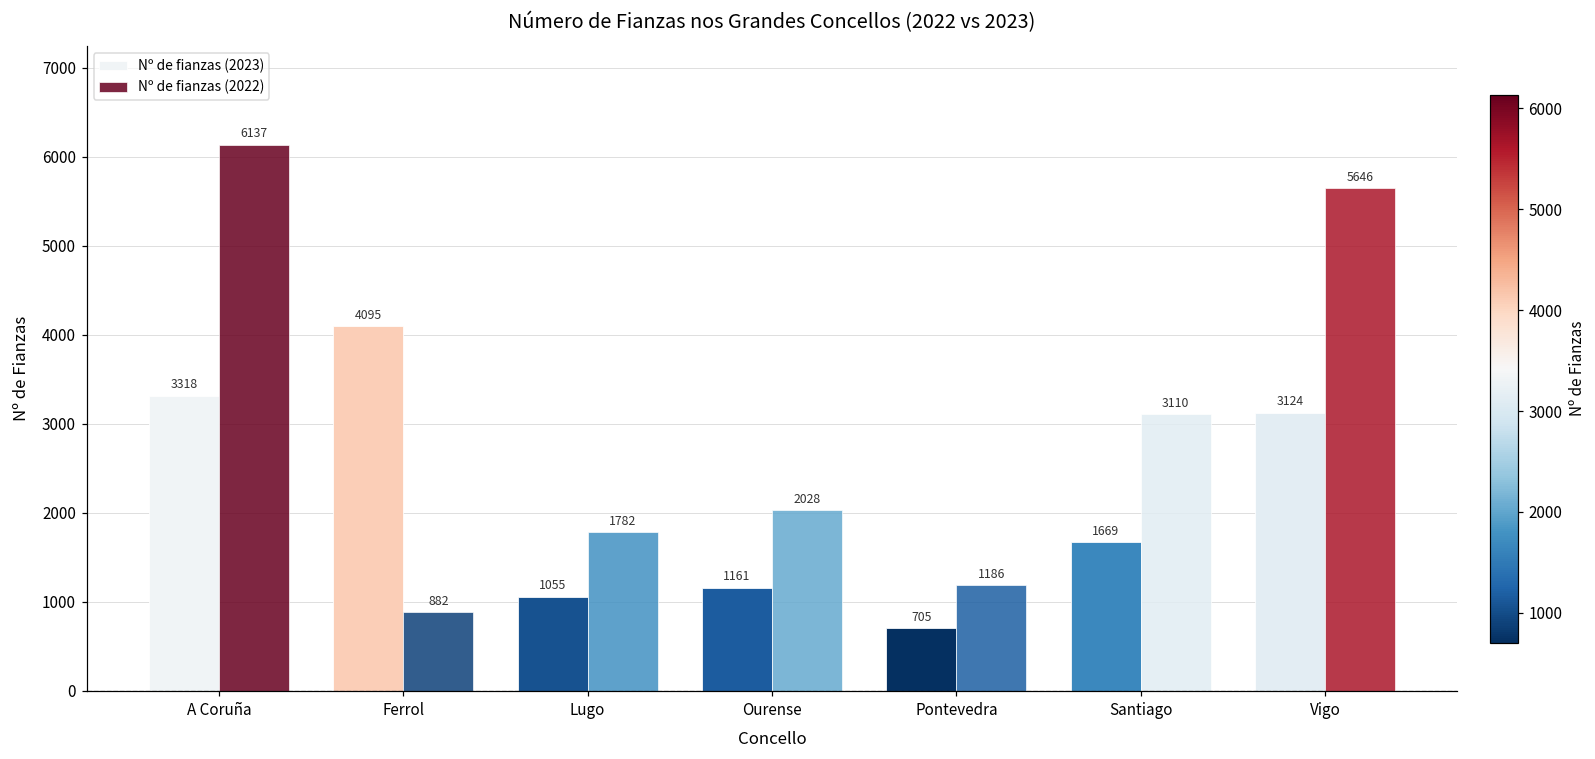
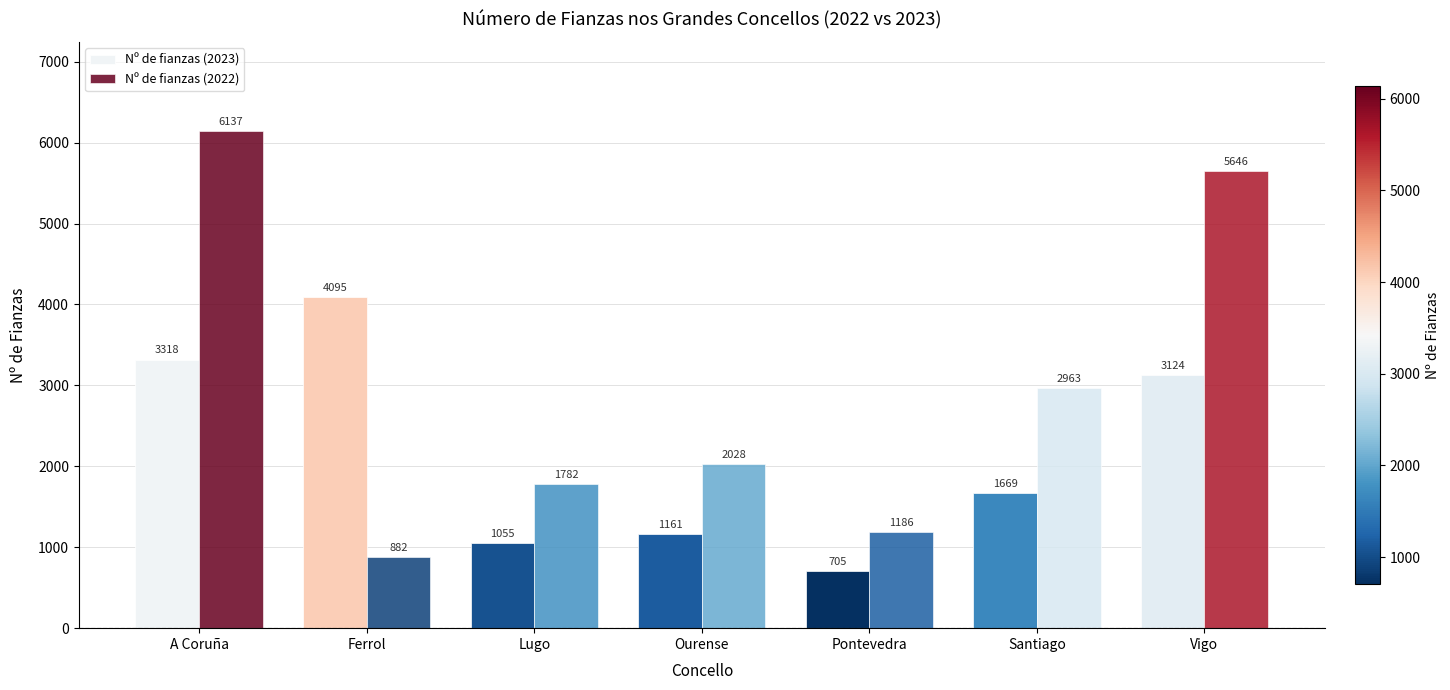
Nº de fianzas (2022), Santiago: 3110 -> 2963
